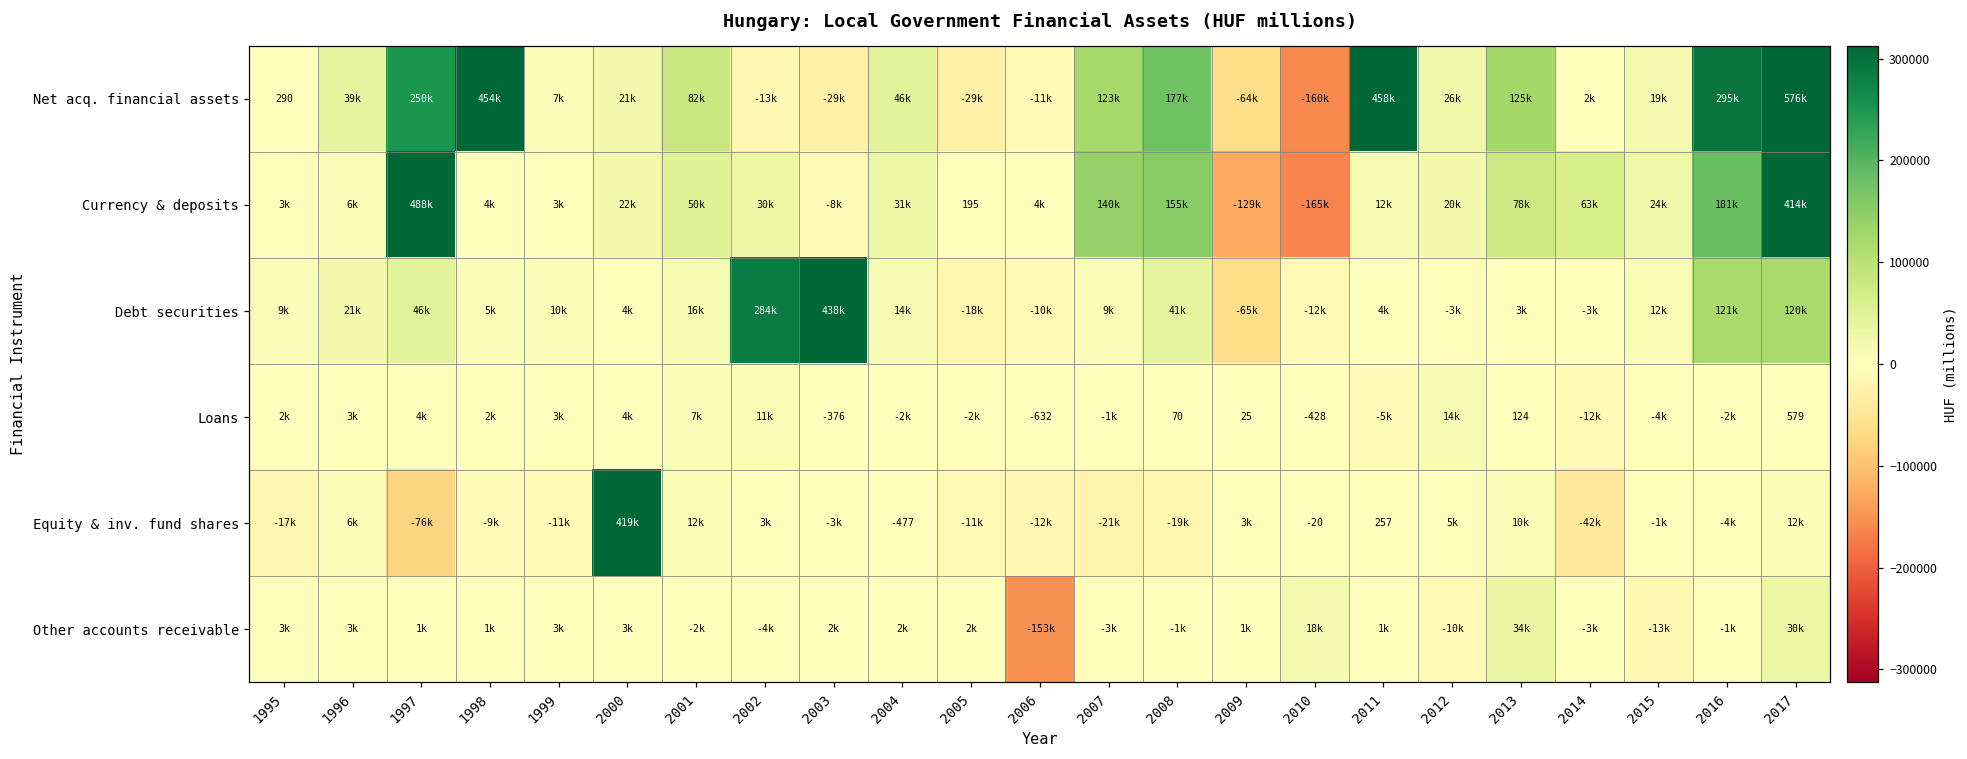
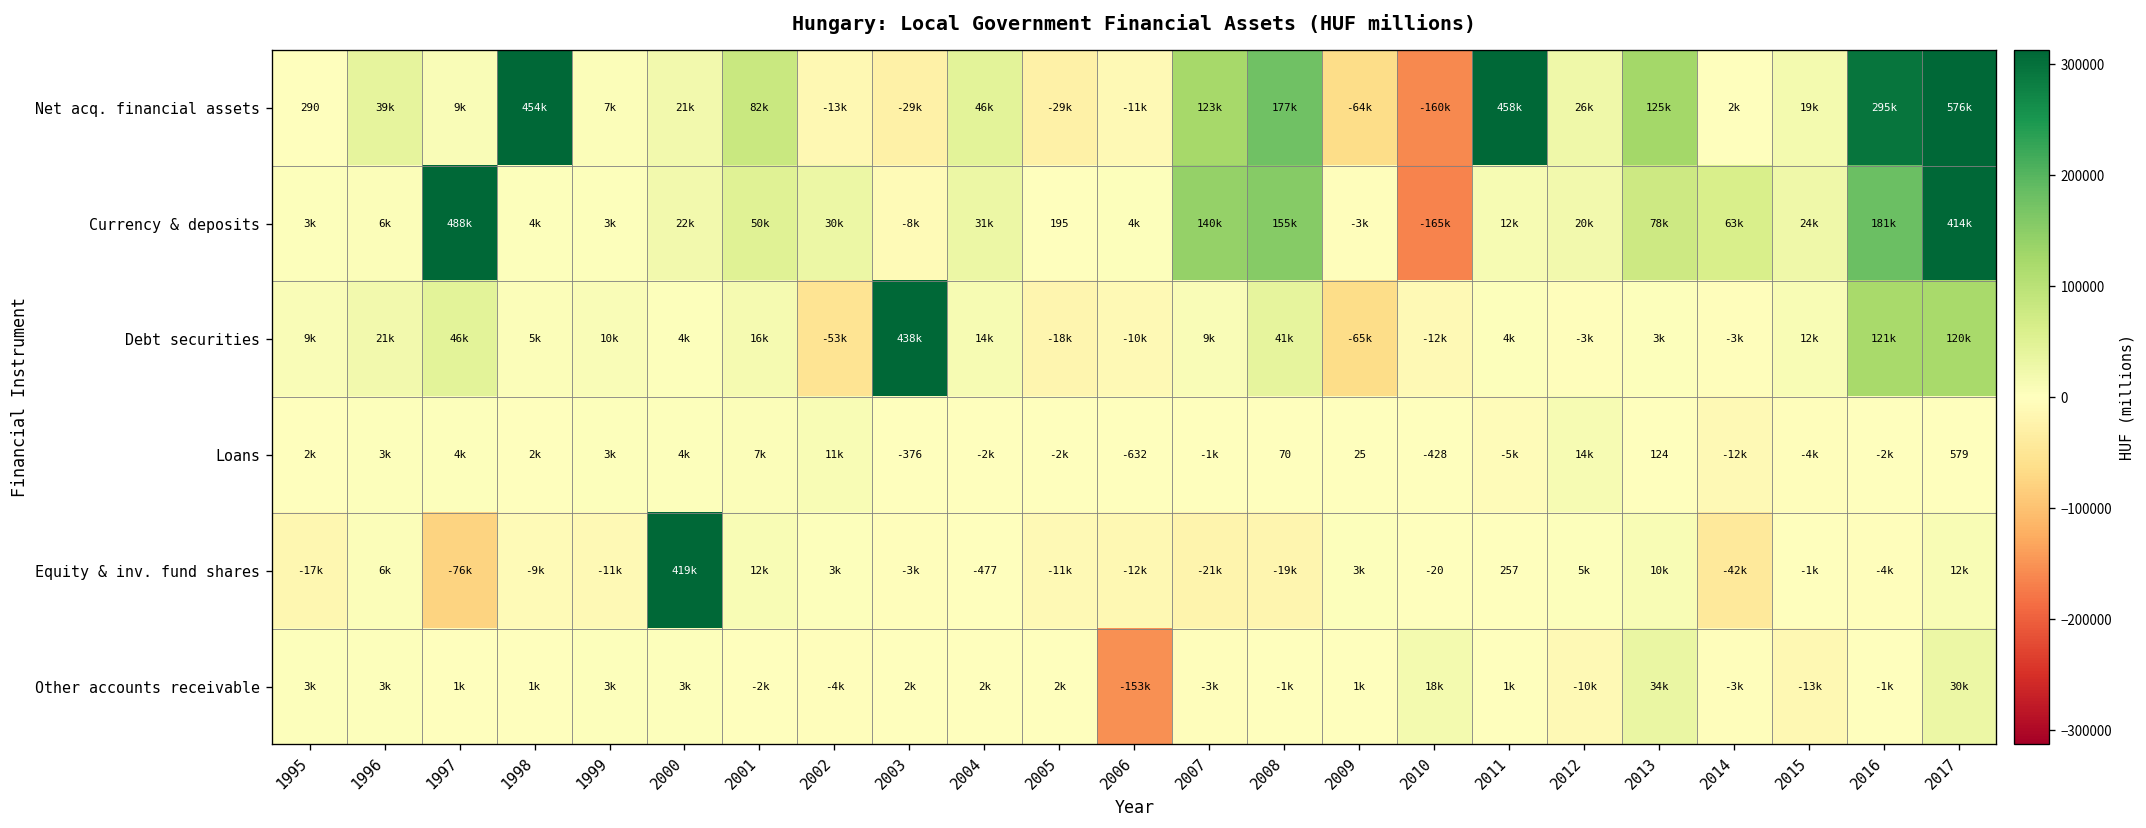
Net acq. financial assets, 1997: 250k -> 9k
Currency & deposits, 2009: -129k -> -3k
Debt securities, 2002: 284k -> -53k
